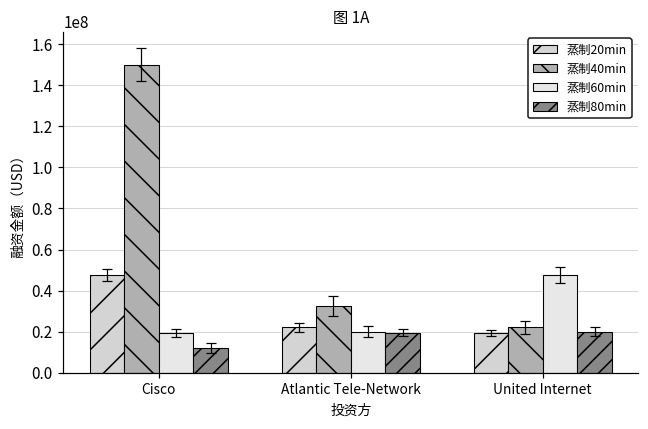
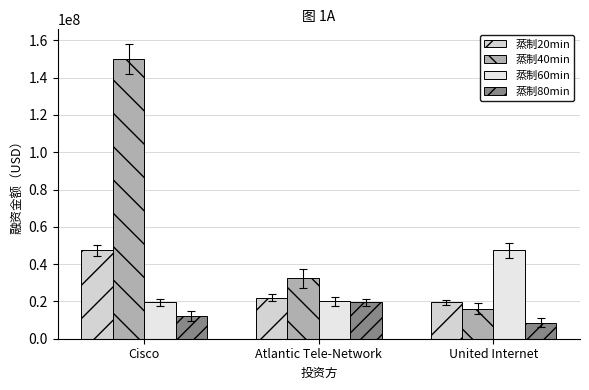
蒸制40min, United Internet: 22000000 -> 16000000
蒸制80min, United Internet: 20000000 -> 9000000
